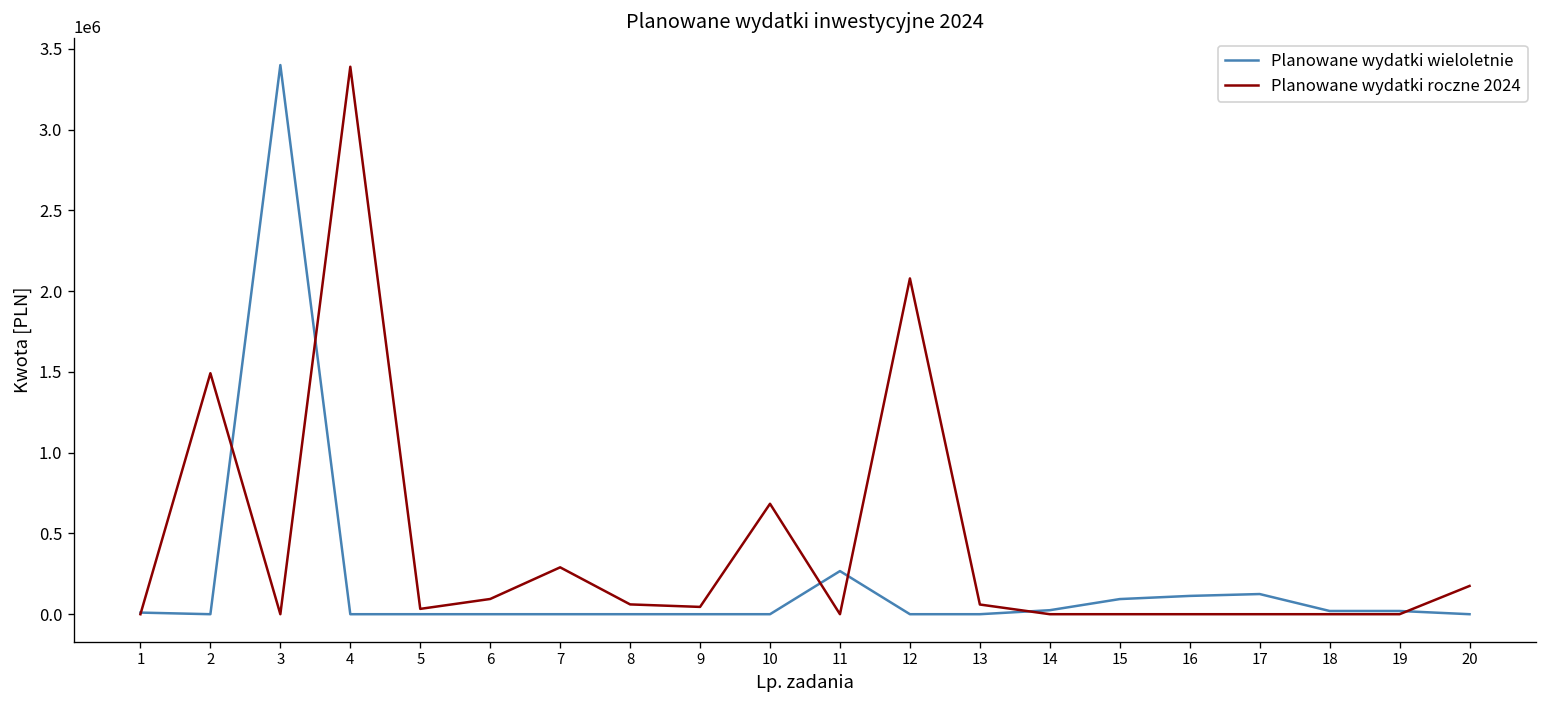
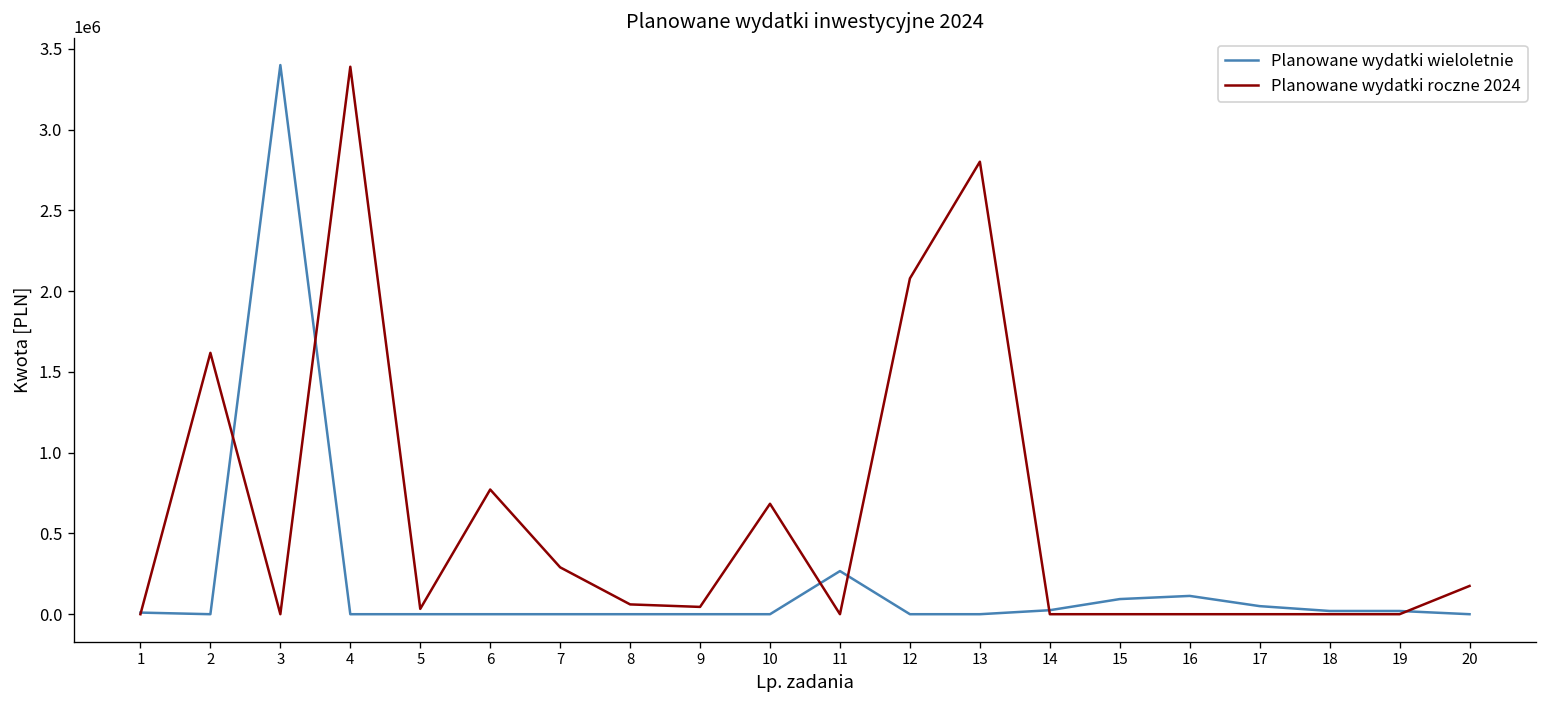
Planowane wydatki roczne 2024, 2: 1490000 -> 1620000
Planowane wydatki roczne 2024, 6: 90000 -> 770000
Planowane wydatki roczne 2024, 13: 60000 -> 2800000
Planowane wydatki wieloletnie, 17: 120000 -> 50000
